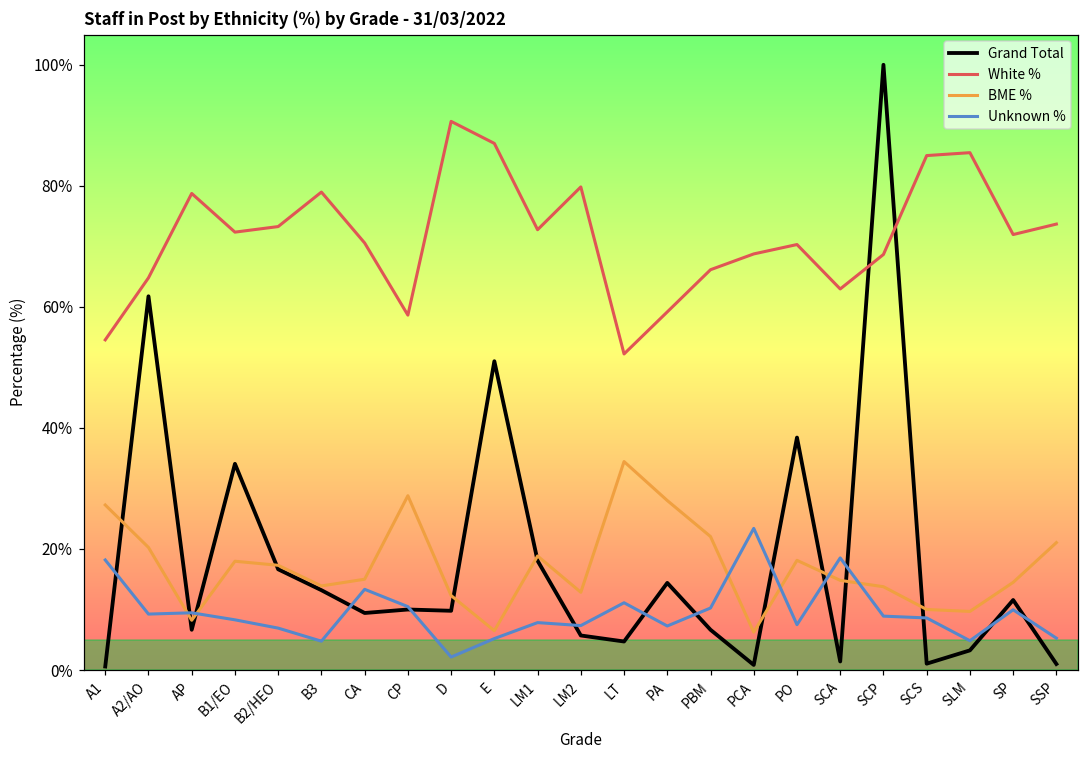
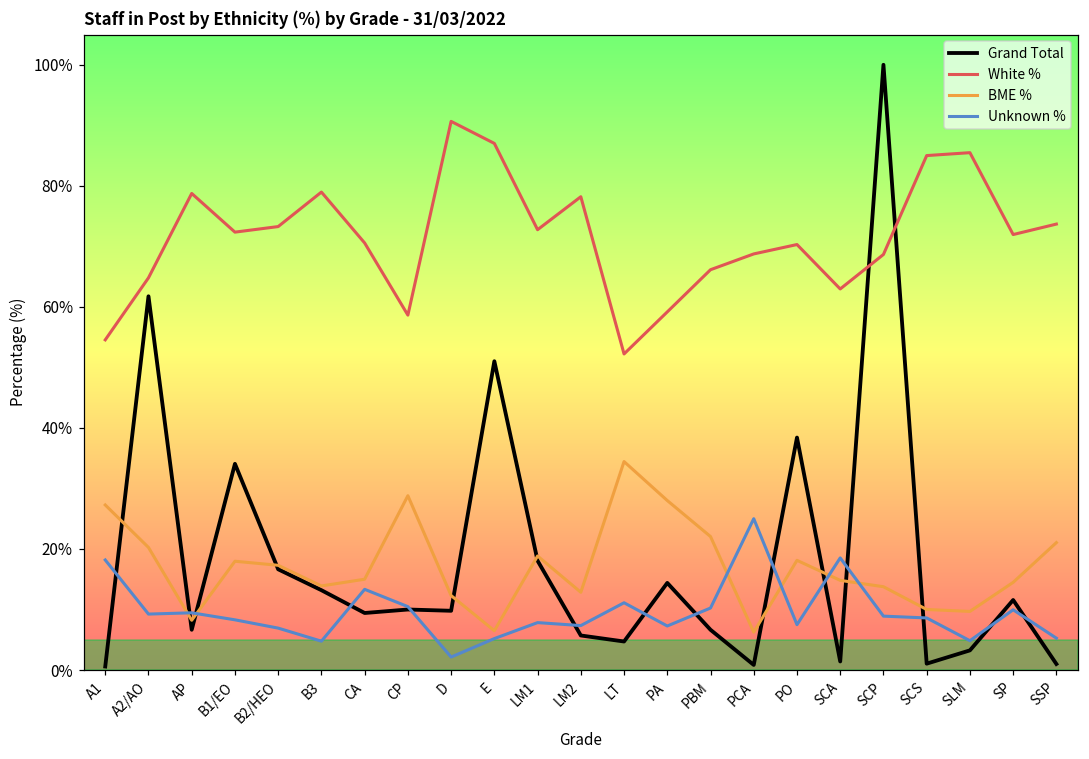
White %, LM2: 80% -> 78%
Unknown %, PCA: 23% -> 25%
